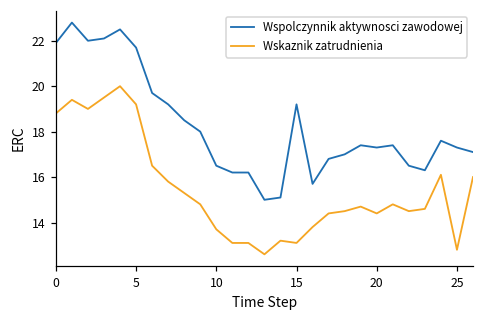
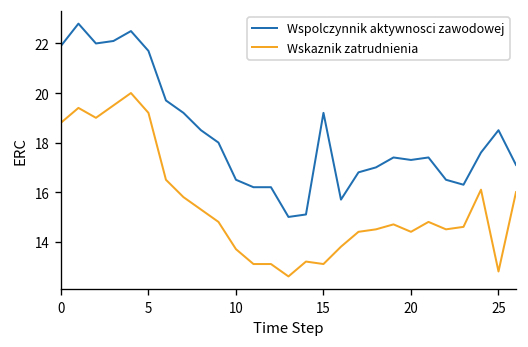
Wspolczynnik aktywnosci zawodowej, 25: 17.3 -> 18.5
